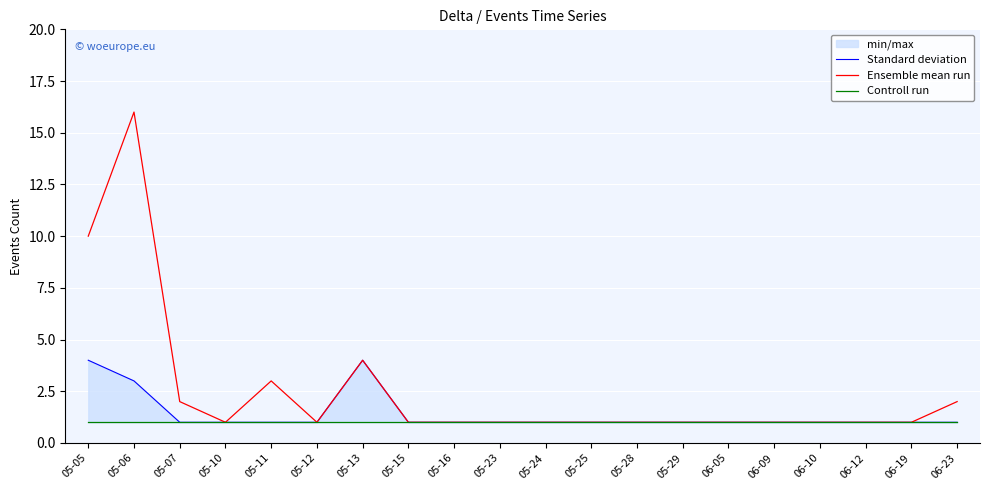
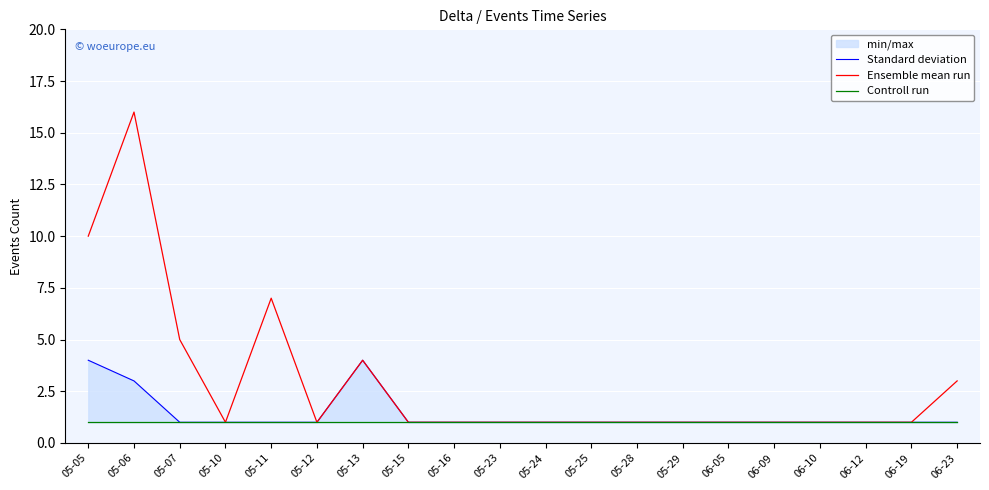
Ensemble mean run, 05-07: 2 -> 5
Ensemble mean run, 05-11: 3 -> 7
Ensemble mean run, 06-23: 2 -> 3
